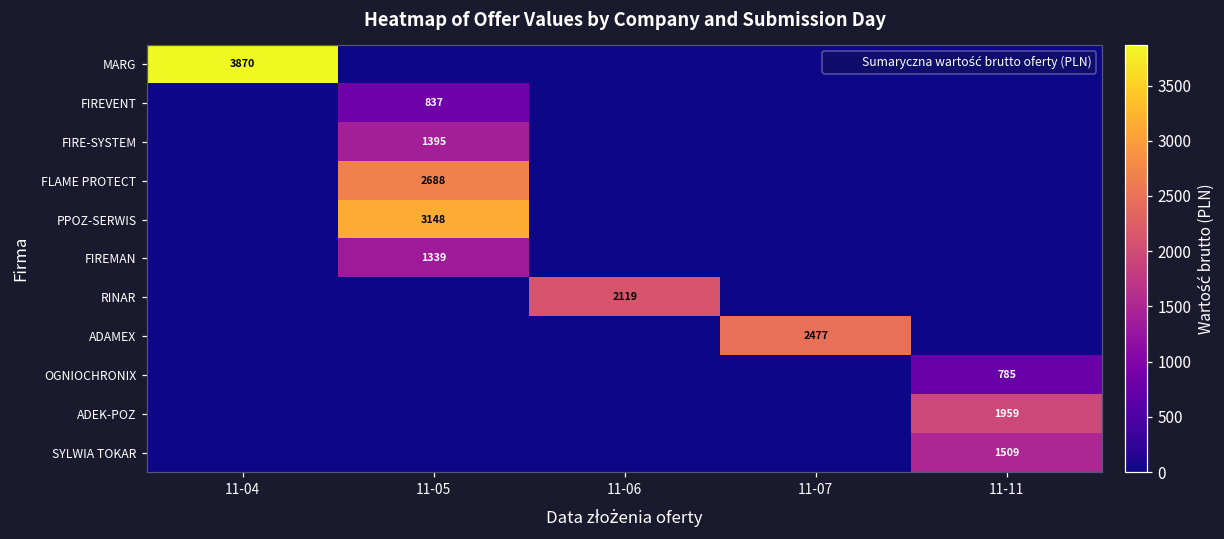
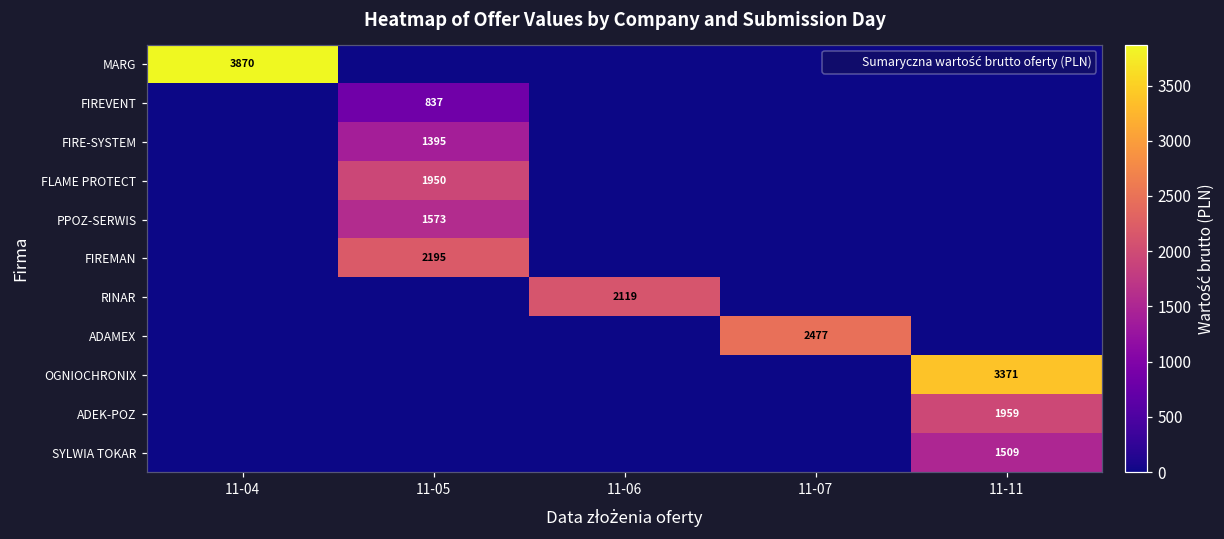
FLAME PROTECT, 11-05: 2688 -> 1950
PPOZ-SERWIS, 11-05: 3148 -> 1573
FIREMAN, 11-05: 1339 -> 2195
OGNIOCHRONIX, 11-11: 785 -> 3371
